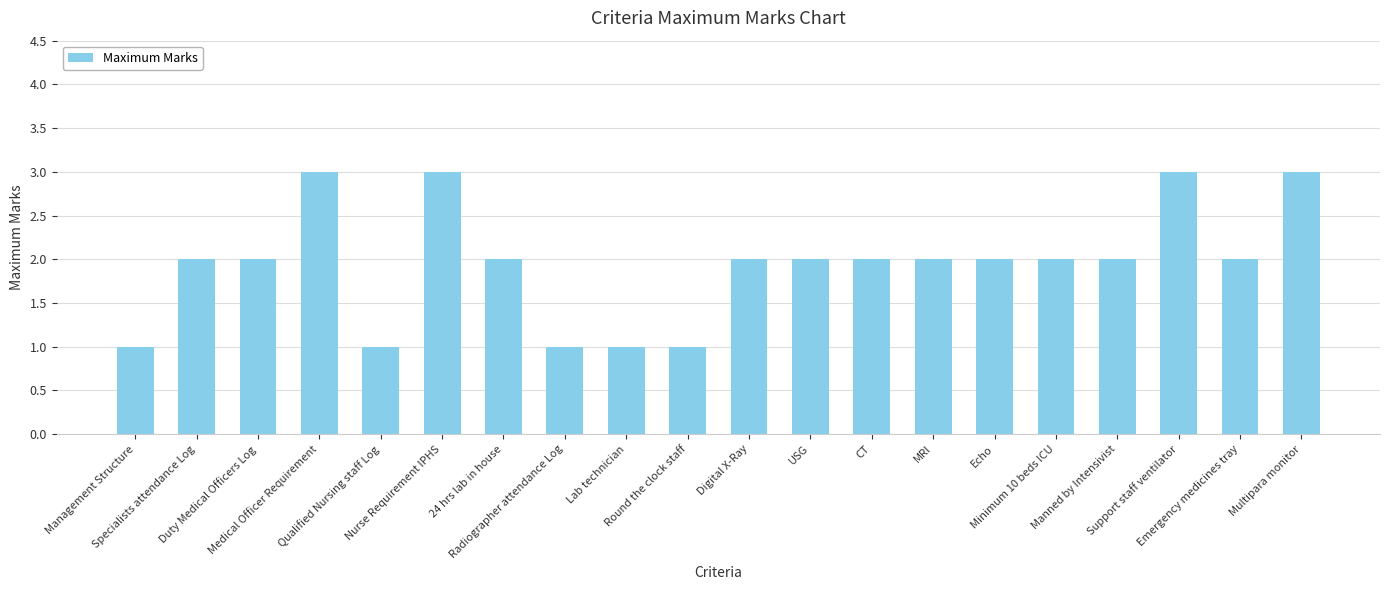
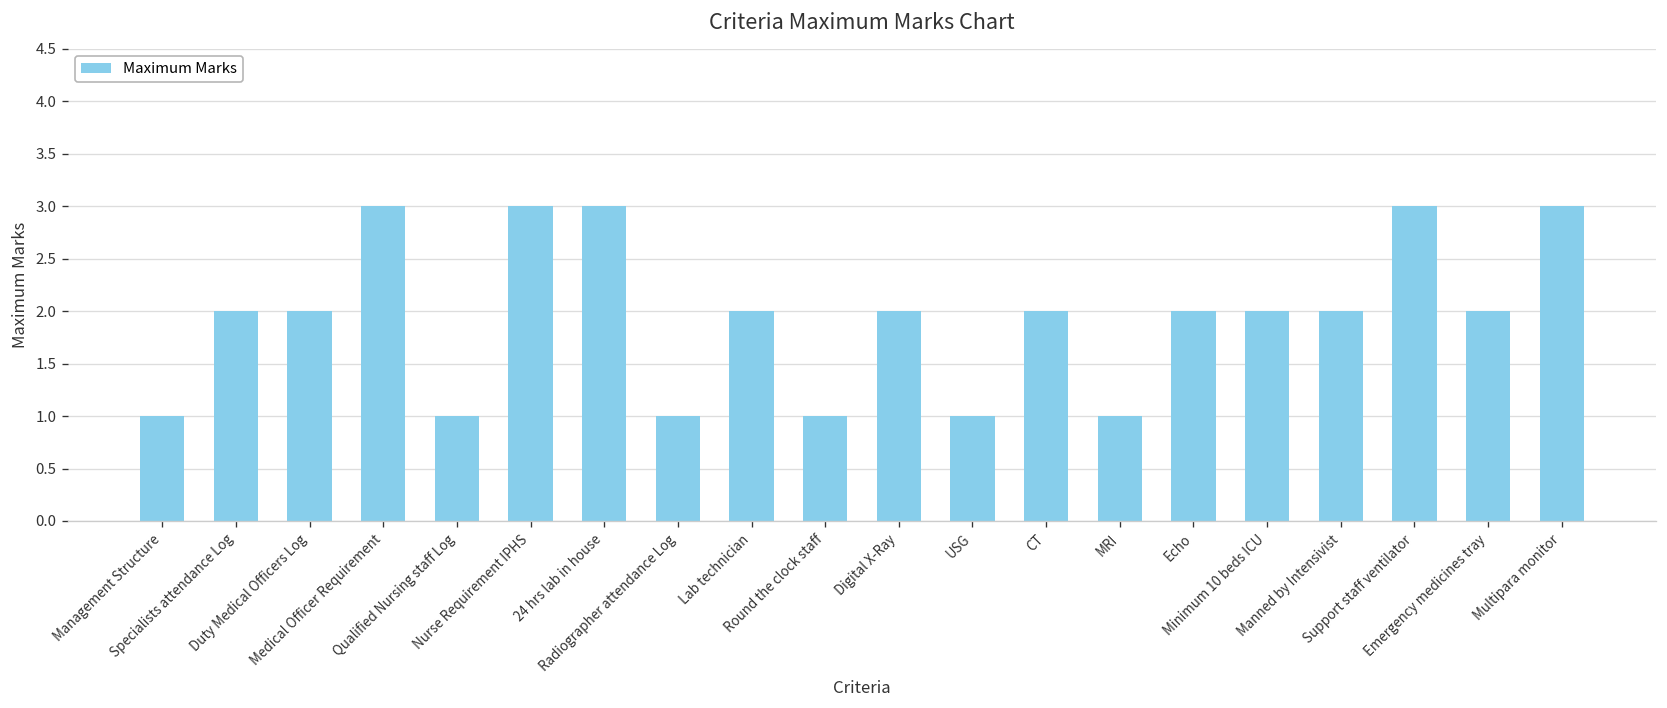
24 hrs lab in house: 2 -> 3
Lab technician: 1 -> 2
USG: 2 -> 1
MRI: 2 -> 1
